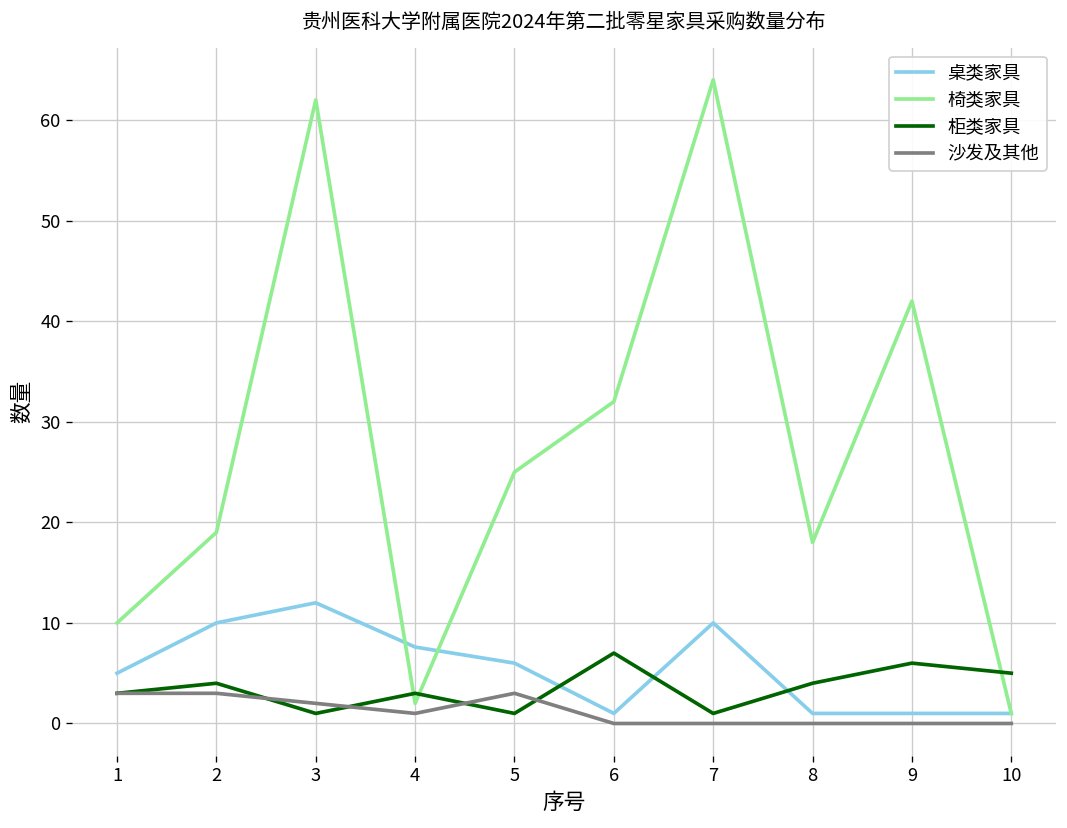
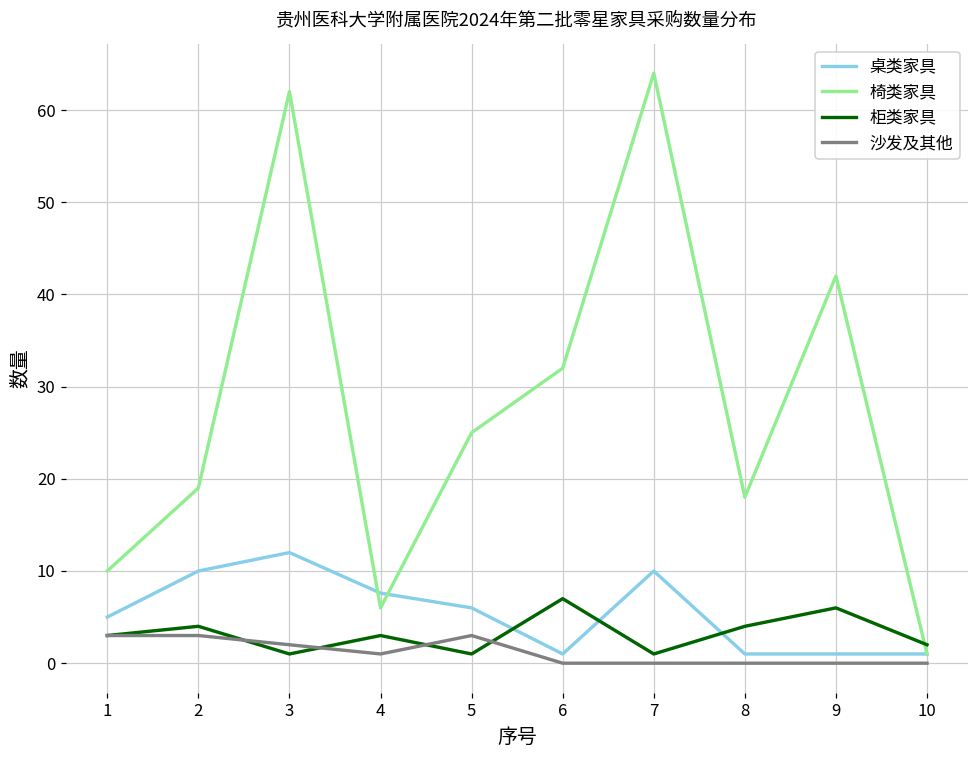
椅类家具, 4: 2 -> 6
柜类家具, 10: 5 -> 2
